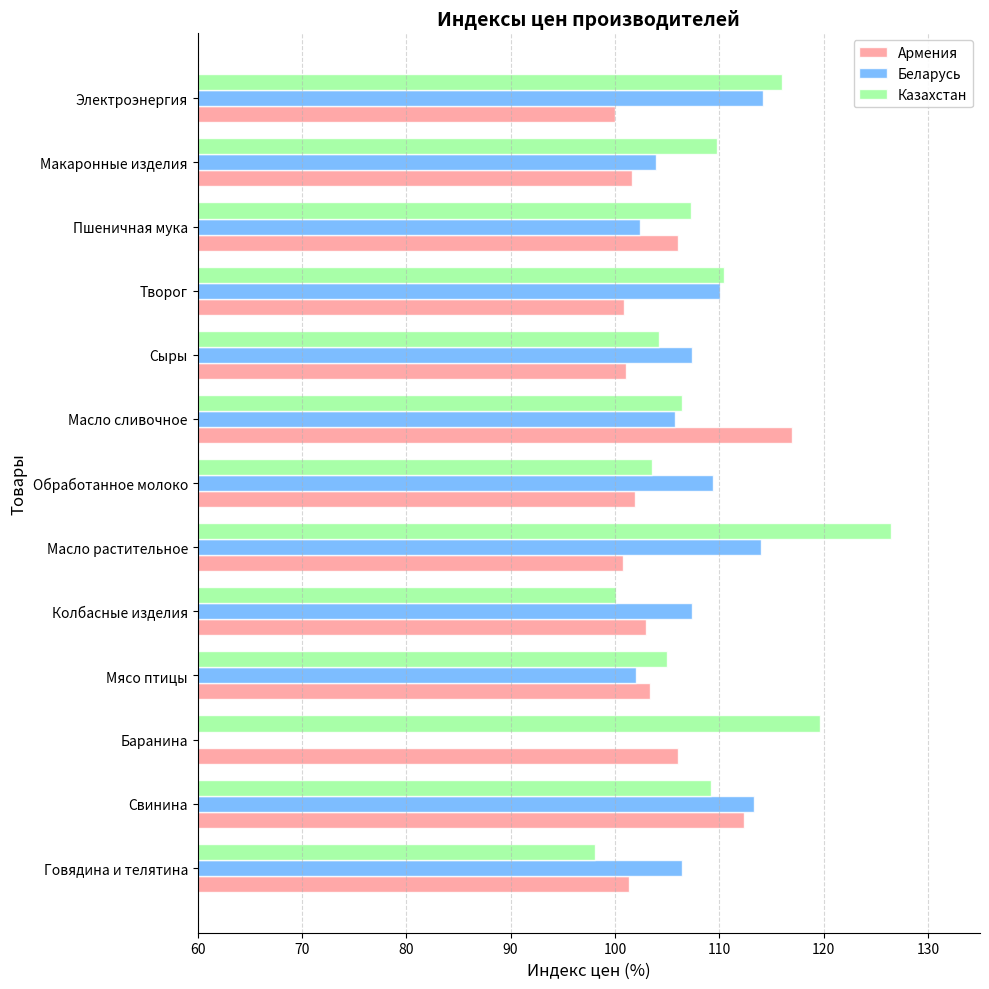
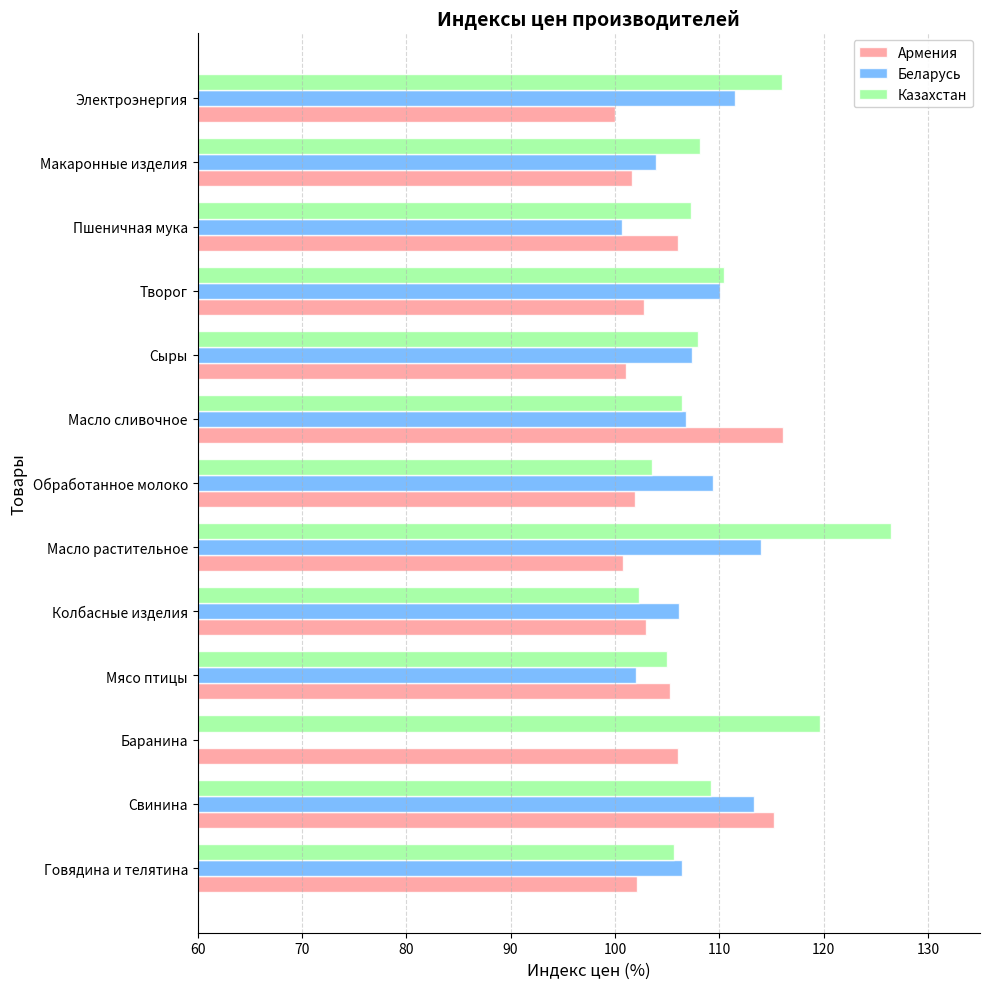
Беларусь, Электроэнергия: 114.2 -> 111.5
Казахстан, Макаронные изделия: 109.8 -> 108.2
Беларусь, Пшеничная мука: 102.4 -> 100.7
Армения, Творог: 100.9 -> 102.8
Казахстан, Сыры: 104.2 -> 108.0
Беларусь, Масло сливочное: 105.8 -> 106.8
Армения, Масло сливочное: 117.0 -> 116.1
Казахстан, Колбасные изделия: 100.2 -> 102.3
Беларусь, Колбасные изделия: 107.4 -> 106.1
Армения, Мясо птицы: 103.4 -> 105.3
Армения, Свинина: 112.4 -> 115.3
Казахстан, Говядина и телятина: 98.1 -> 105.7
Армения, Говядина и телятина: 101.3 -> 102.1
